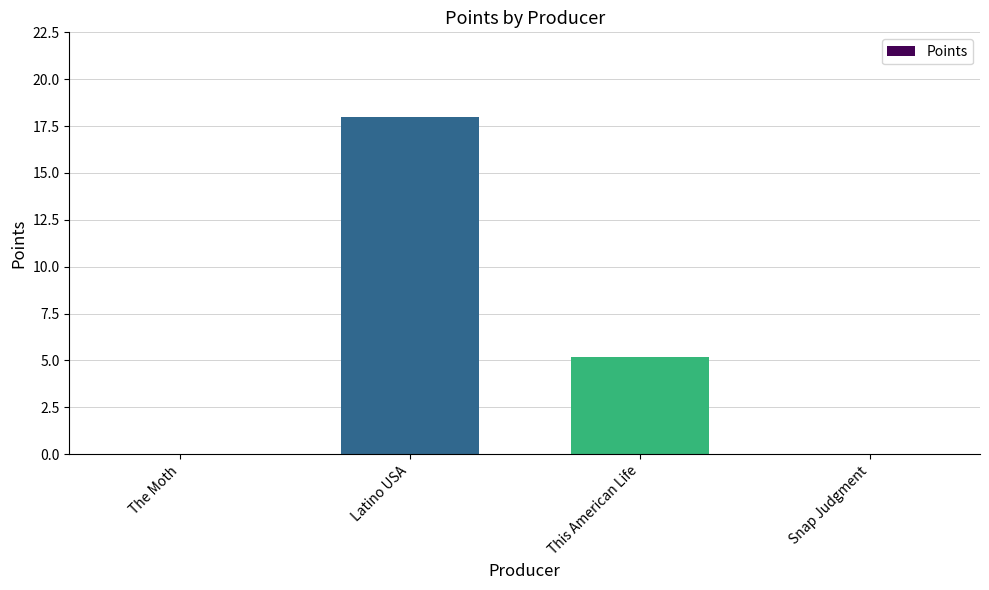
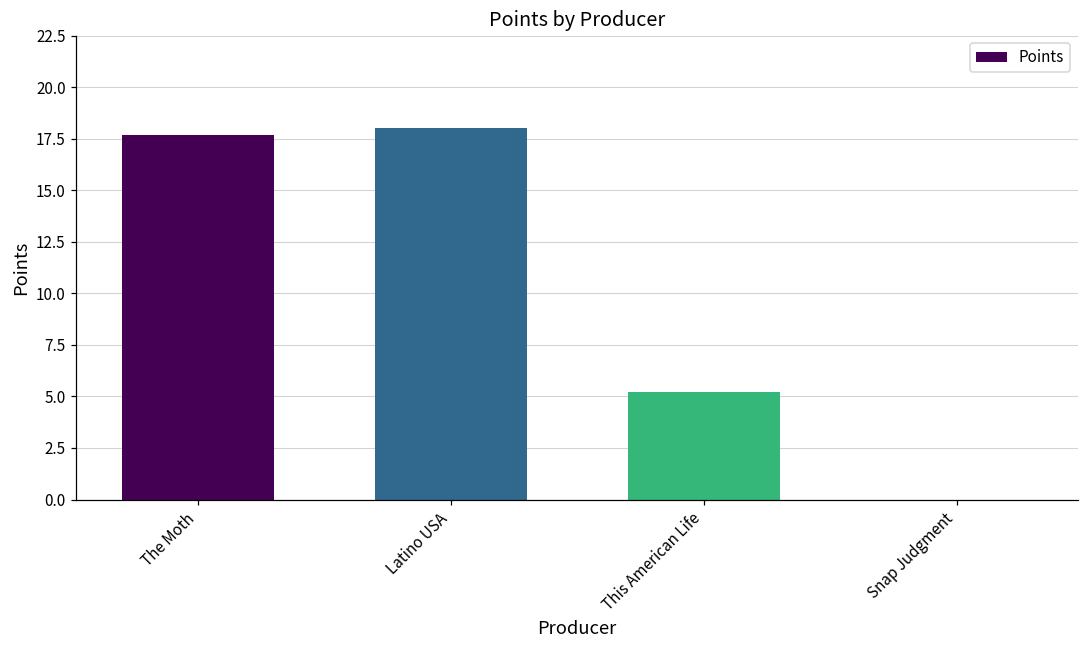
The Moth: 0.0 -> 17.7
